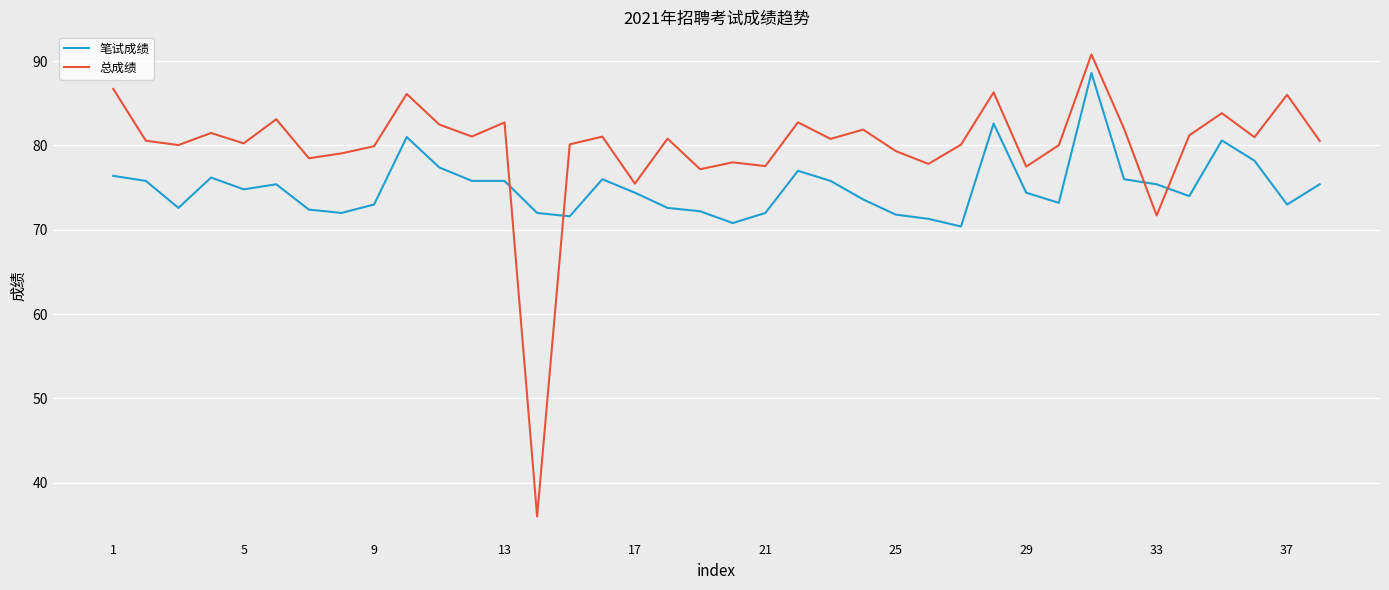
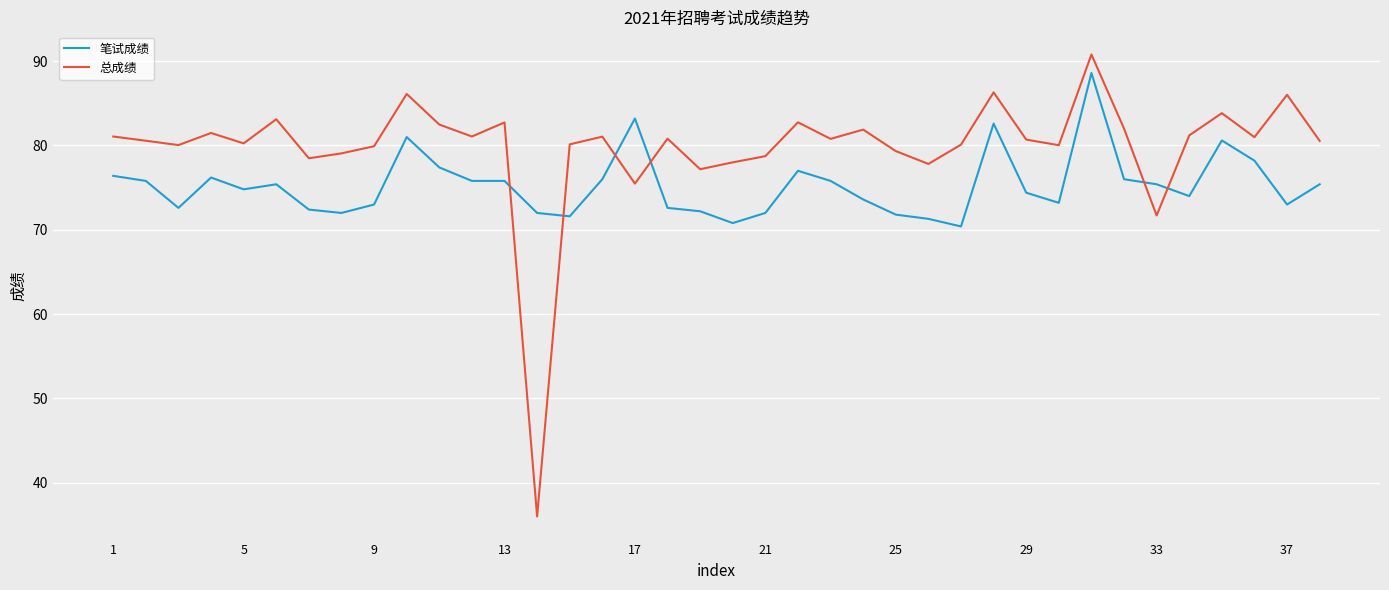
总成绩, 1: 87 -> 81
笔试成绩, 17: 74 -> 83
总成绩, 21: 78 -> 79
总成绩, 29: 78 -> 81
